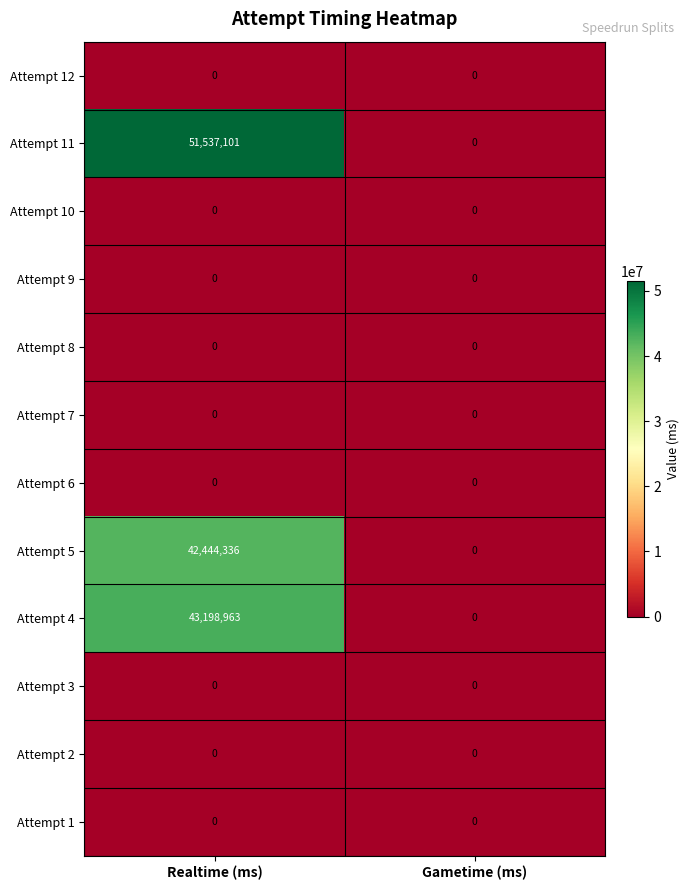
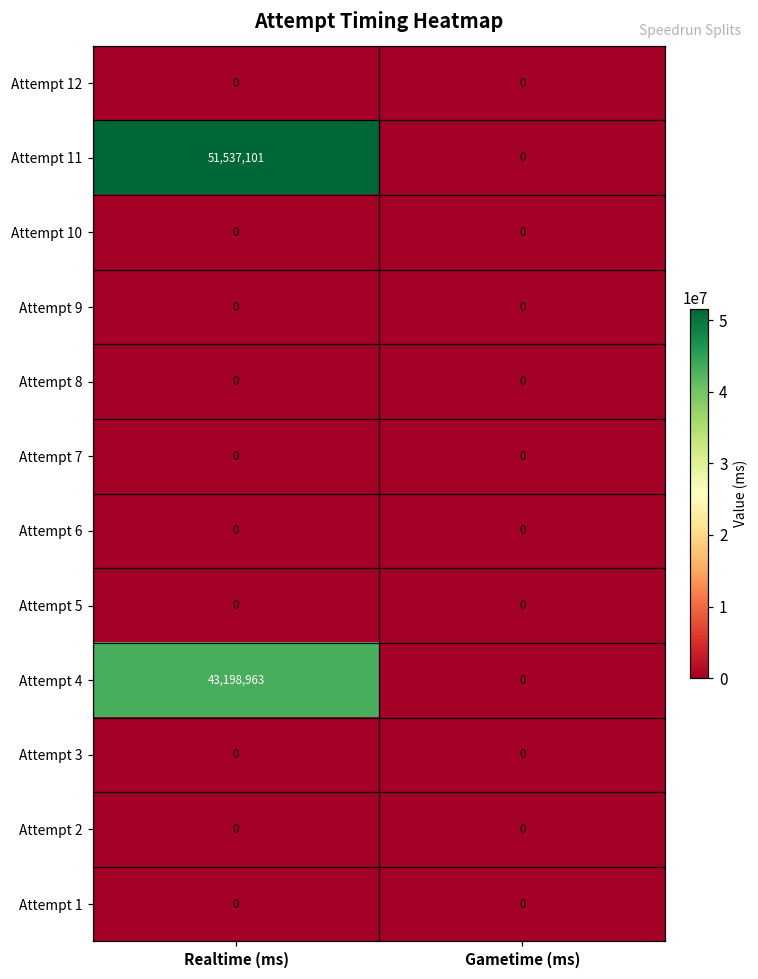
Attempt 5, Realtime (ms): 42,444,336 -> 0
